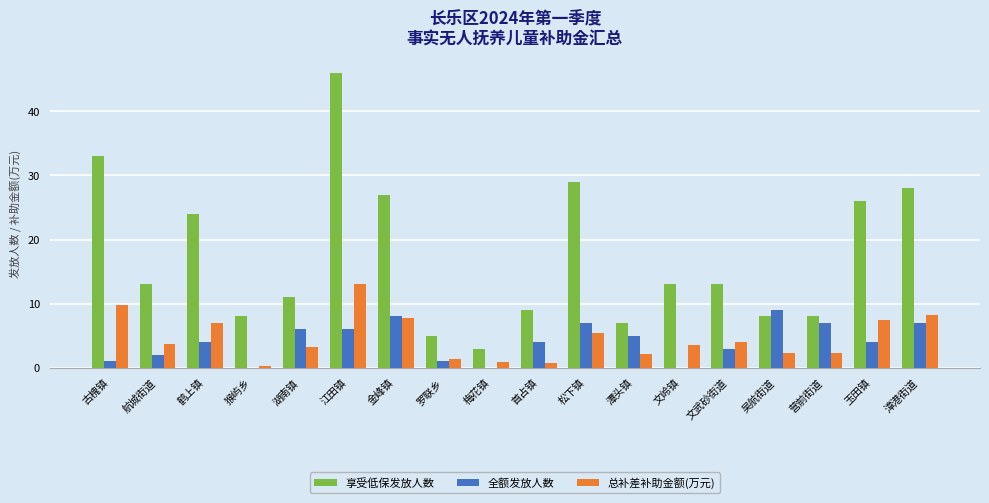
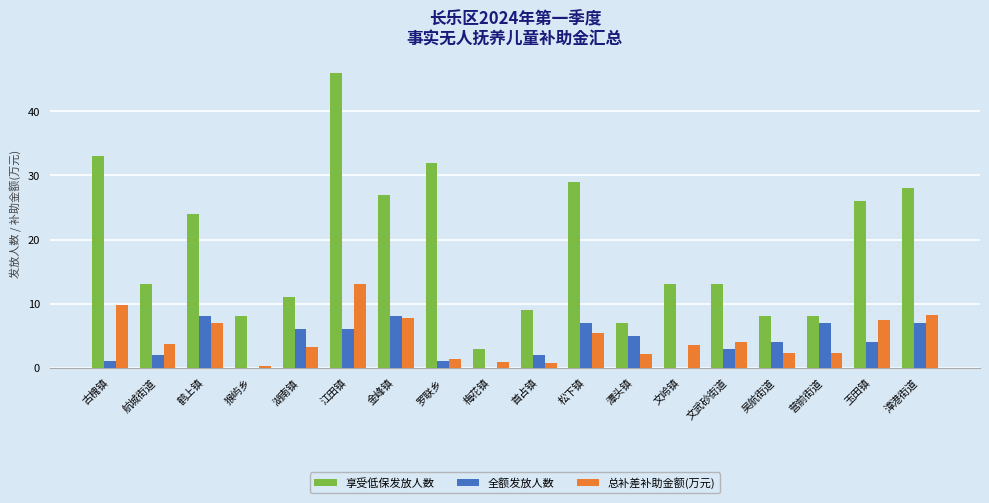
全额发放人数, 鹤上镇: 4 -> 8
享受低保发放人数, 罗联乡: 5 -> 32
全额发放人数, 首占镇: 4 -> 2
全额发放人数, 吴航街道: 9 -> 4
